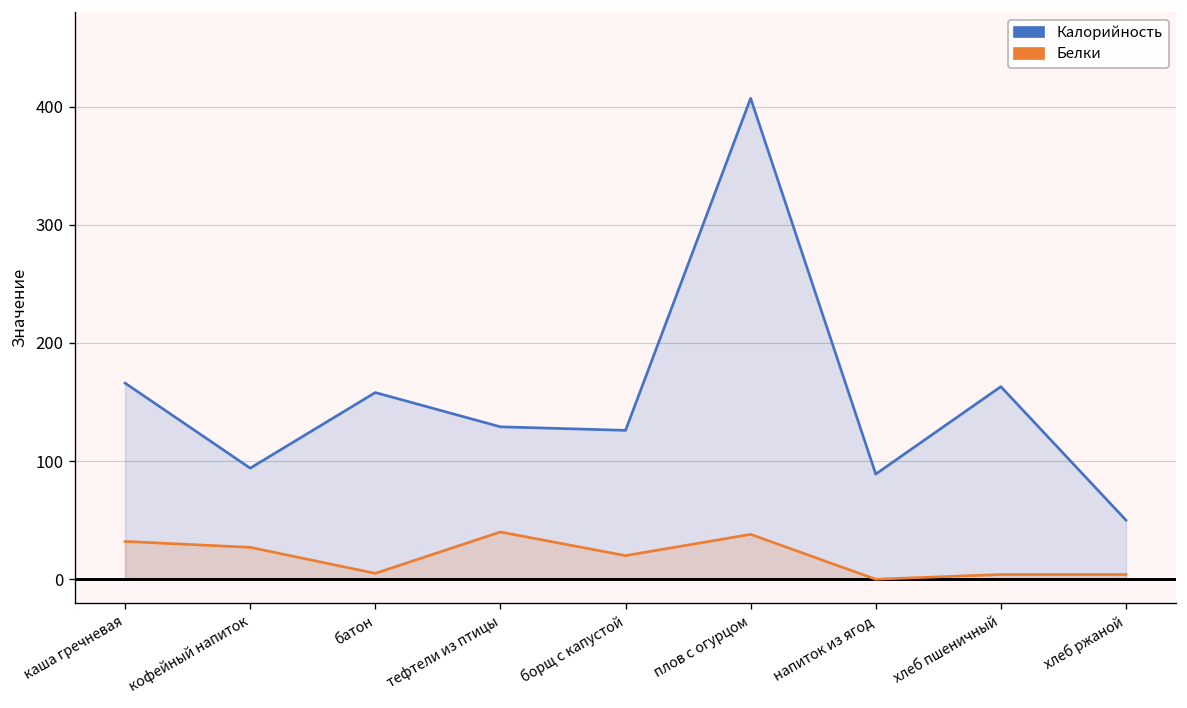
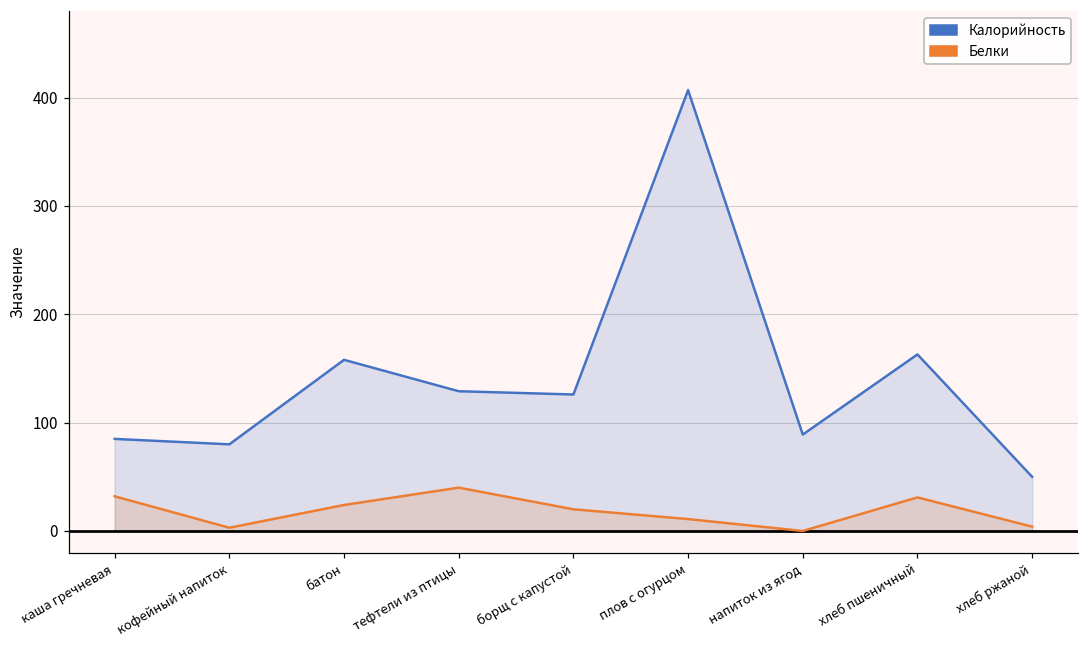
Калорийность, каша гречневая: 170 -> 90
Калорийность, кофейный напиток: 90 -> 80
Белки, кофейный напиток: 30 -> 0
Белки, батон: 10 -> 20
Белки, плов с огурцом: 40 -> 10
Белки, хлеб пшеничный: 0 -> 30
